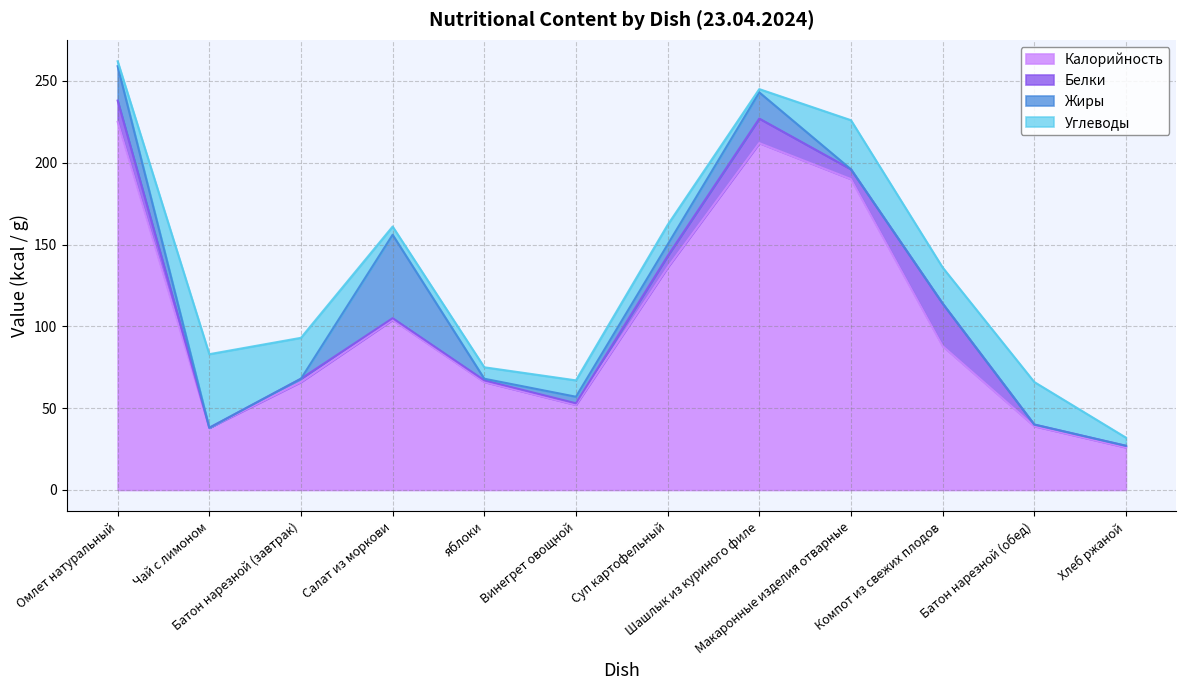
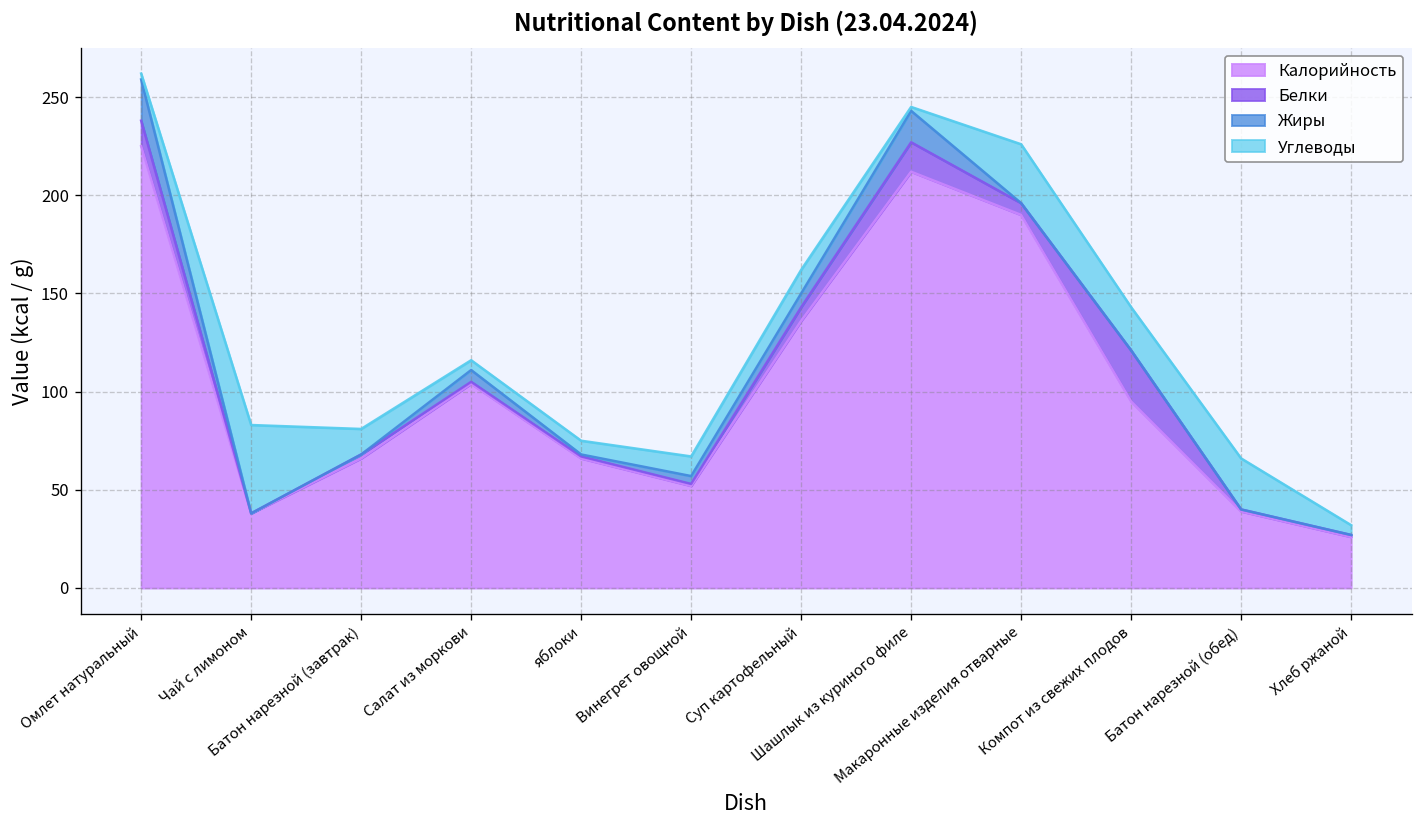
Углеводы, Батон нарезной (завтрак): 25 -> 13
Жиры, Салат из моркови: 51 -> 6
Калорийность, Компот из свежих плодов: 88 -> 95
